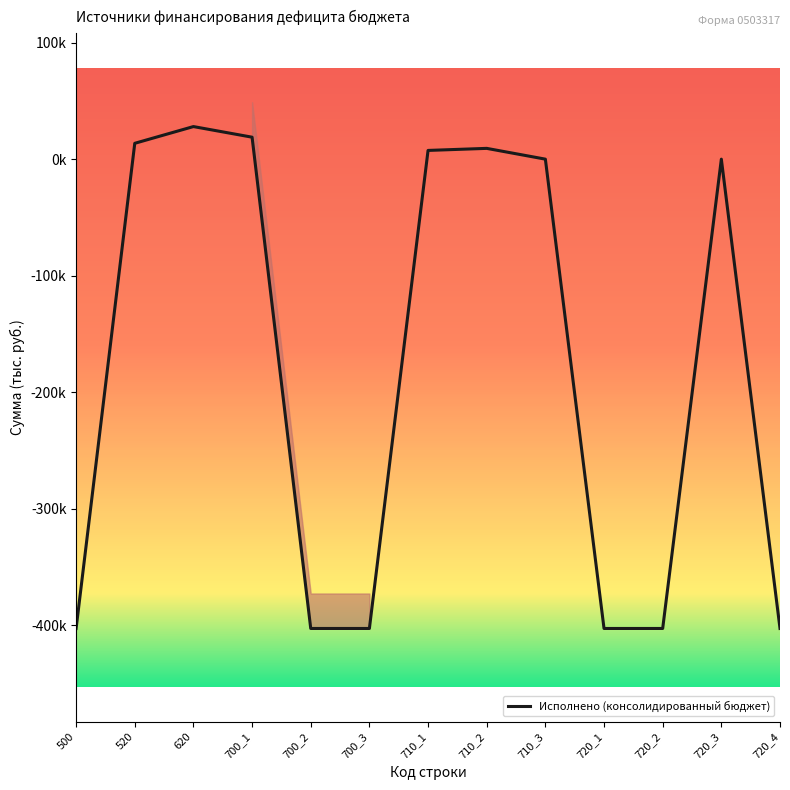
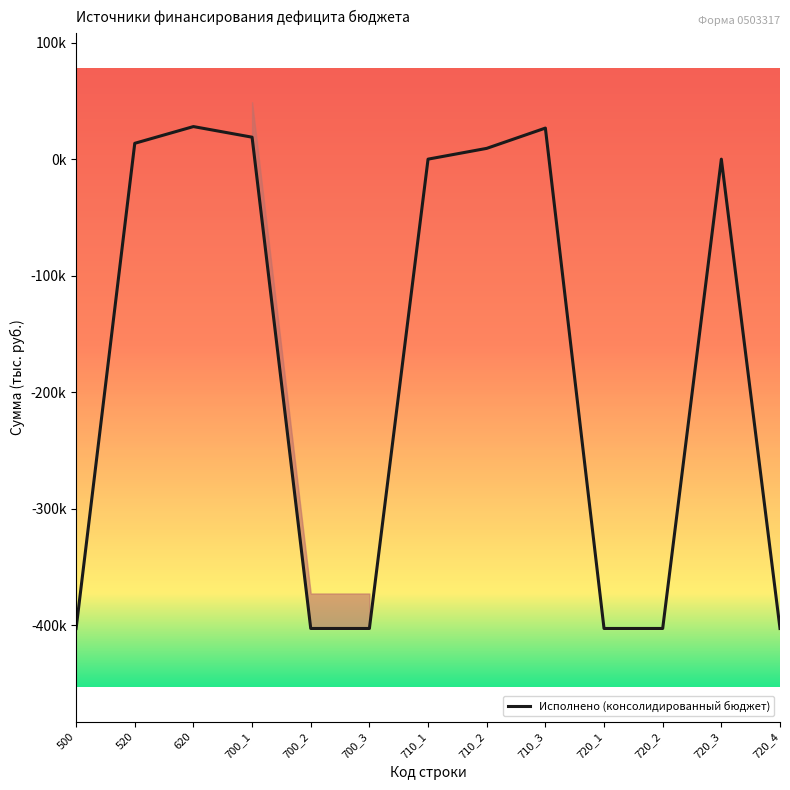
Исполнено (консолидированный бюджет), 710_1: 7000 -> 0
Исполнено (консолидированный бюджет), 710_3: 0 -> 27000
